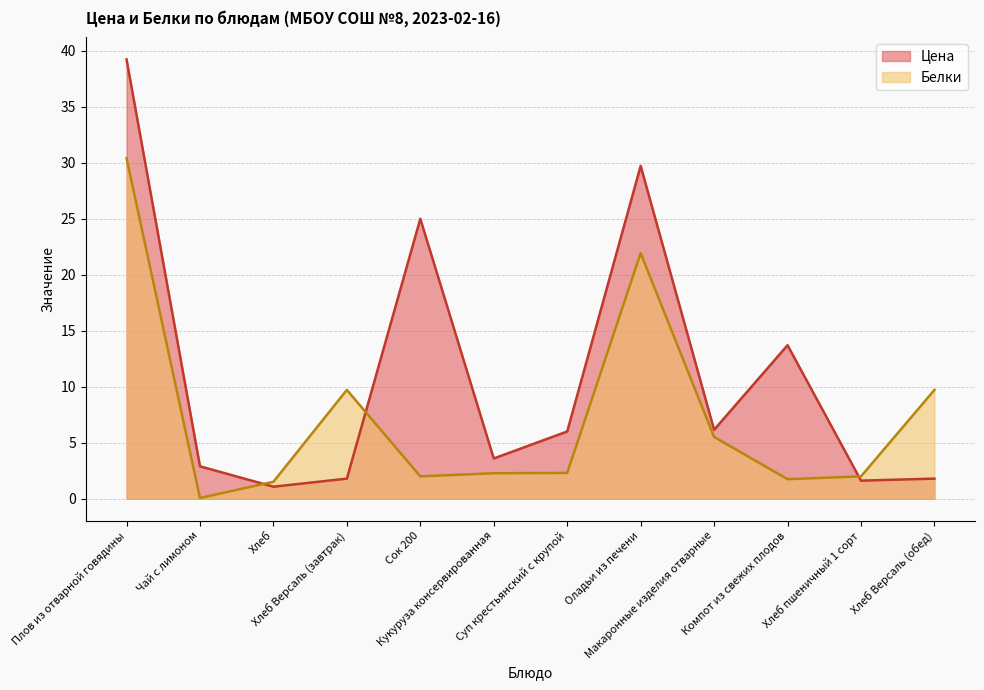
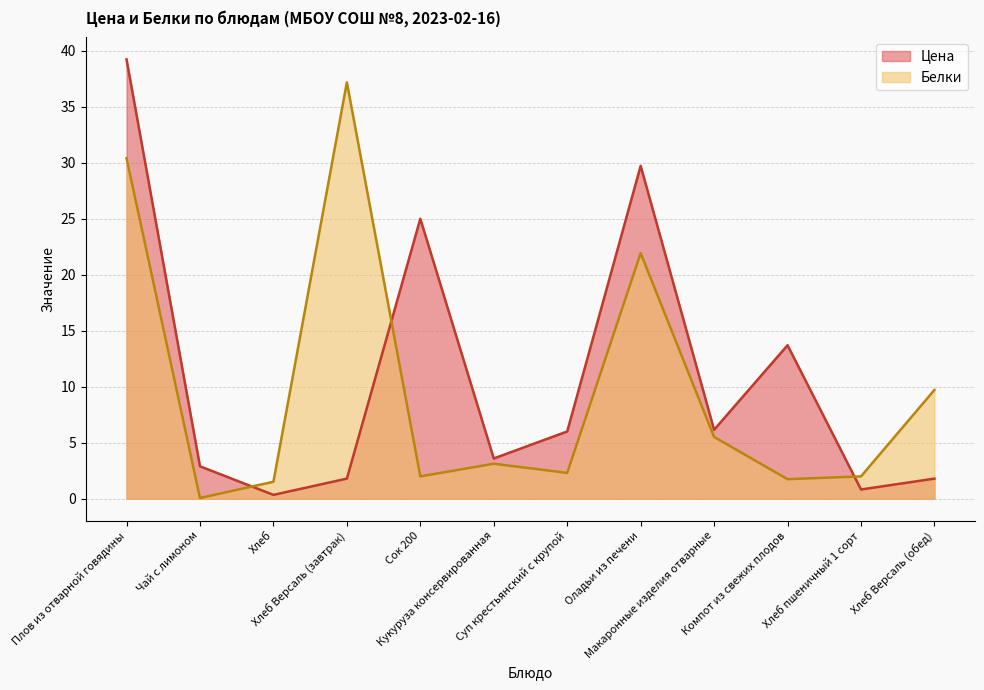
Цена, Хлеб: 1.1 -> 0.4
Белки, Хлеб Версаль (завтрак): 9.7 -> 37.2
Белки, Кукуруза консервированная: 2.3 -> 3.1
Цена, Хлеб пшеничный 1 сорт: 1.6 -> 0.8
